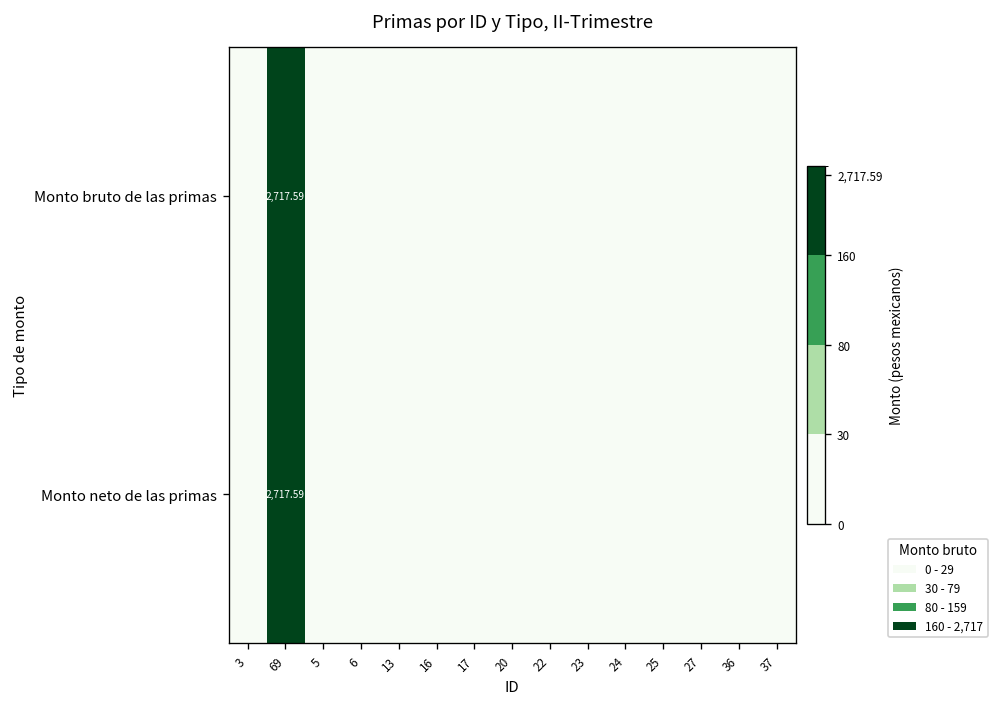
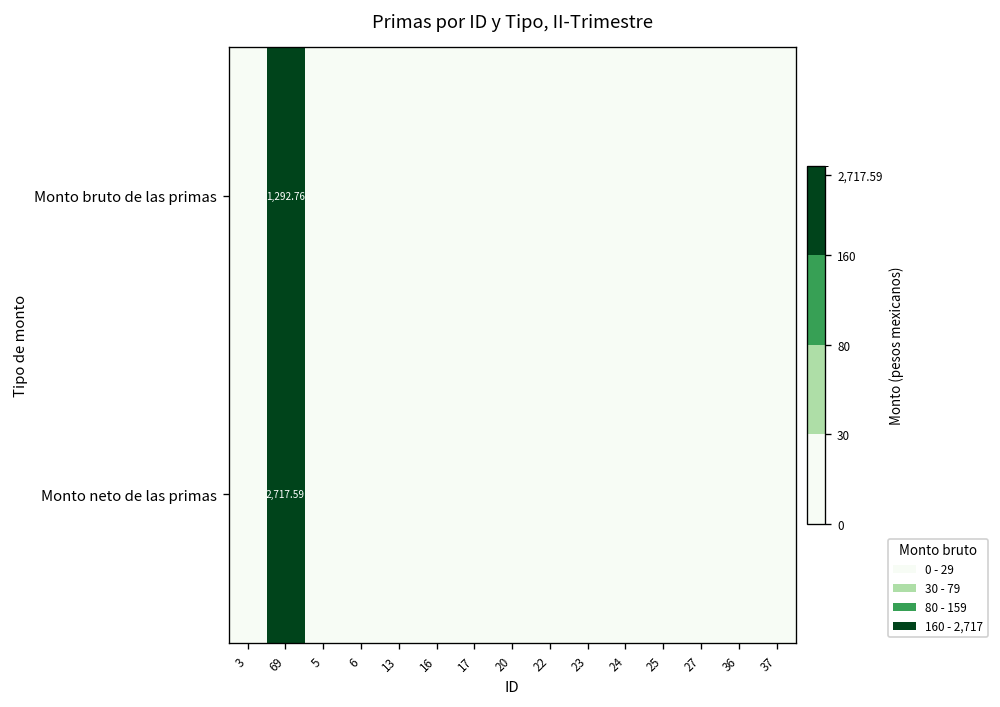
Monto bruto de las primas, 69: 2,717.59 -> 1,292.76
